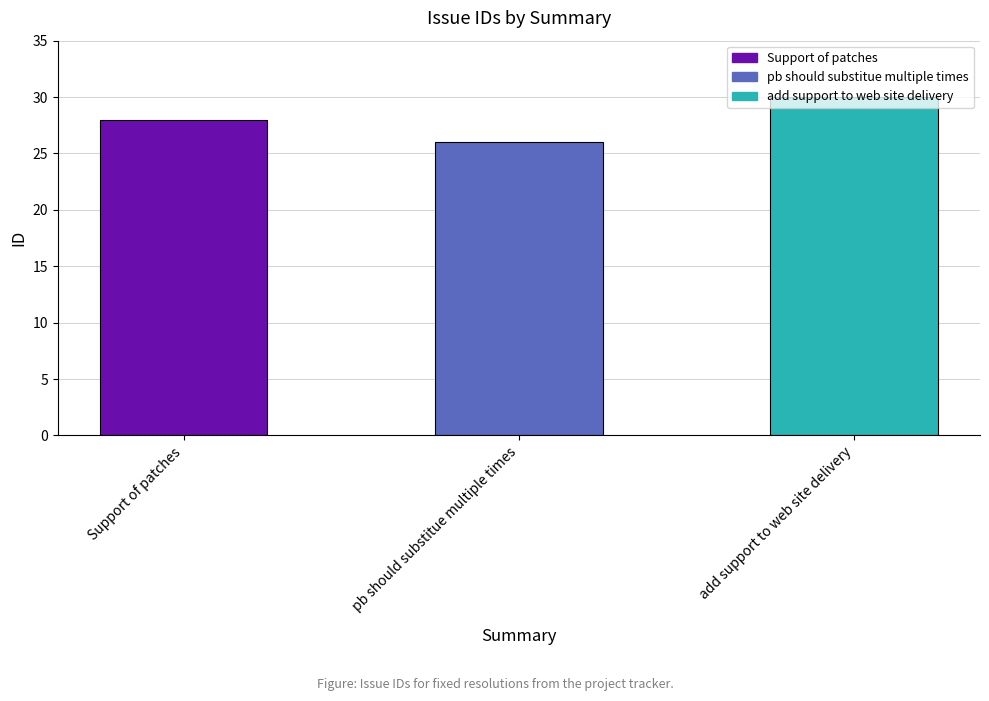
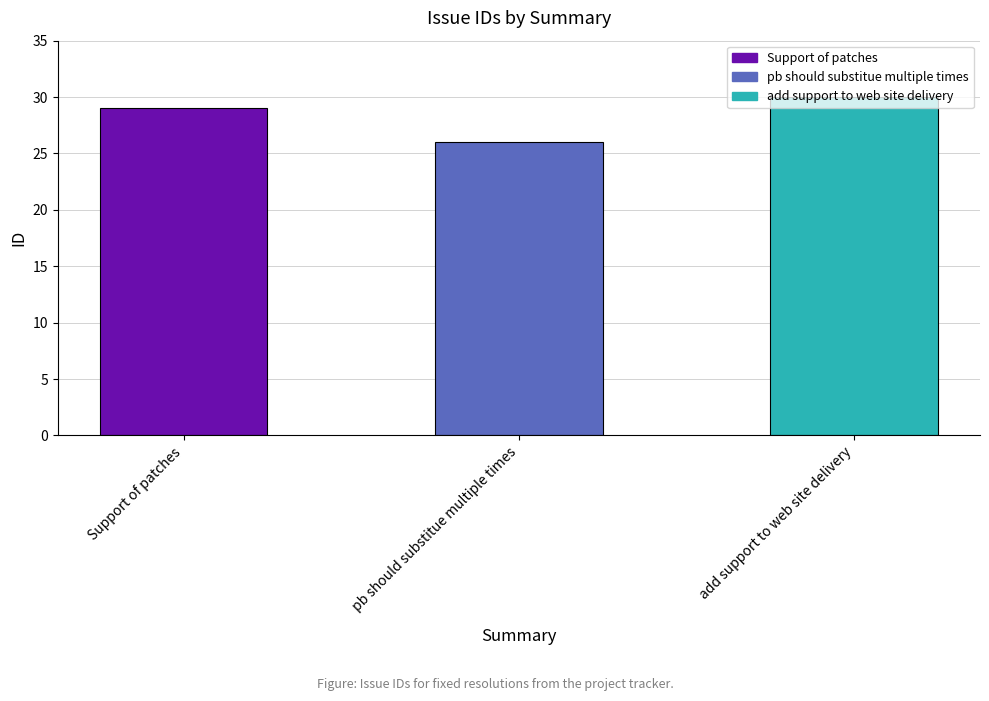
Support of patches: 28 -> 29
